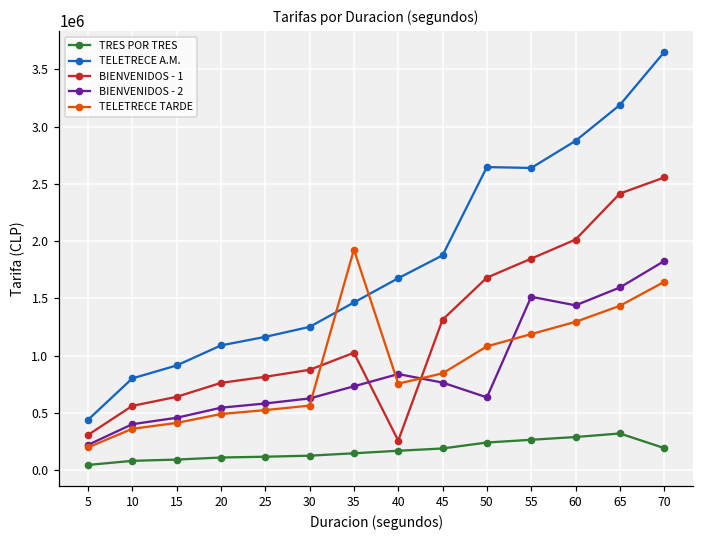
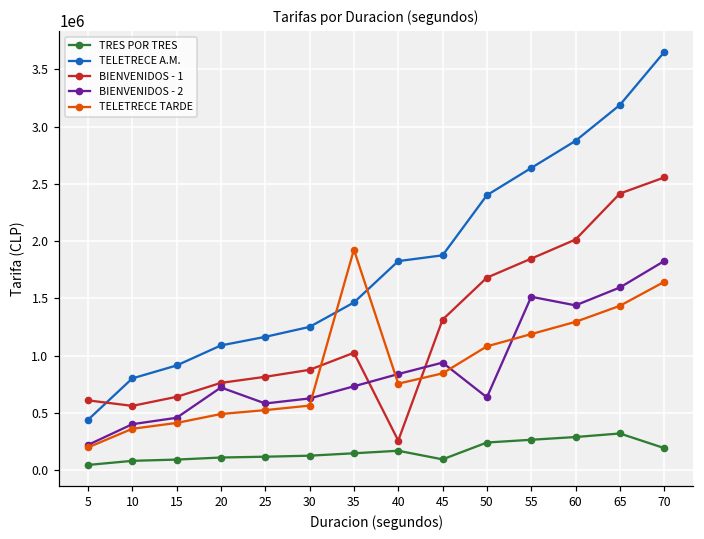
BIENVENIDOS - 1, 5: 310000 -> 610000
BIENVENIDOS - 2, 20: 540000 -> 720000
TELETRECE A.M., 40: 1680000 -> 1820000
TRES POR TRES, 45: 190000 -> 90000
BIENVENIDOS - 2, 45: 760000 -> 940000
TELETRECE A.M., 50: 2650000 -> 2400000
